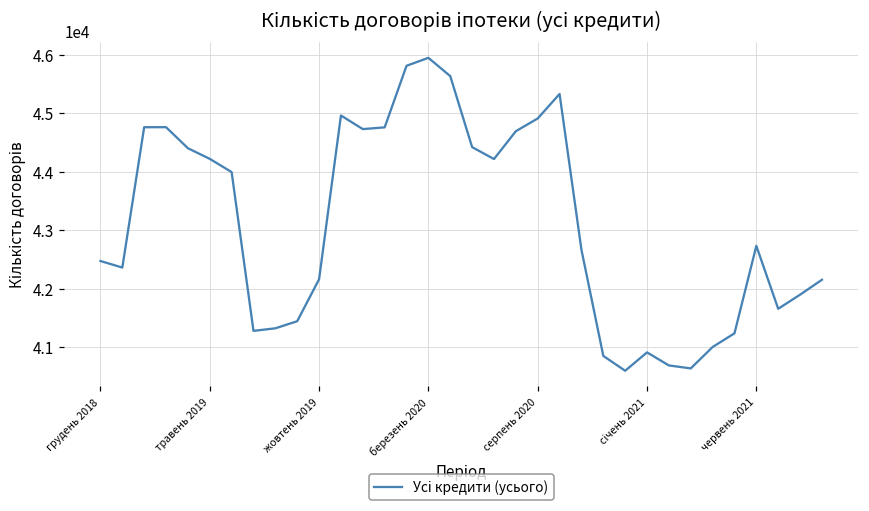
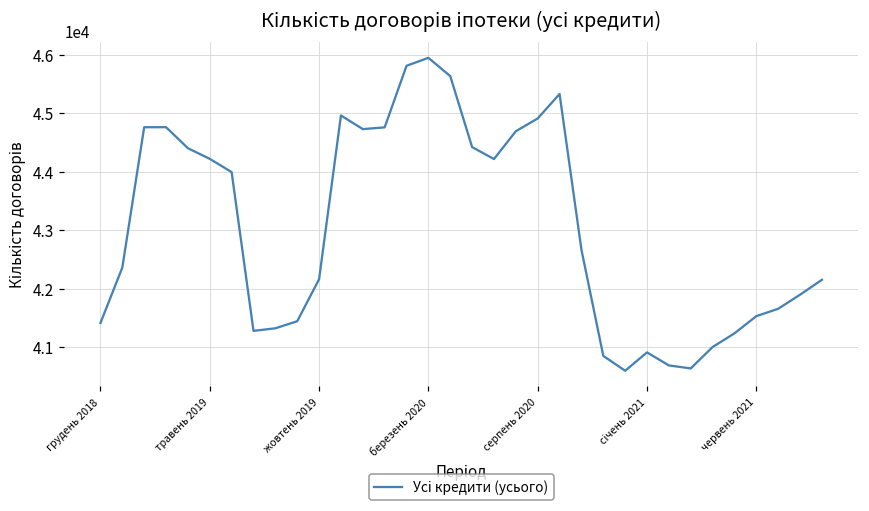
грудень 2018: 42500 -> 41400
червень 2021: 42700 -> 41500
